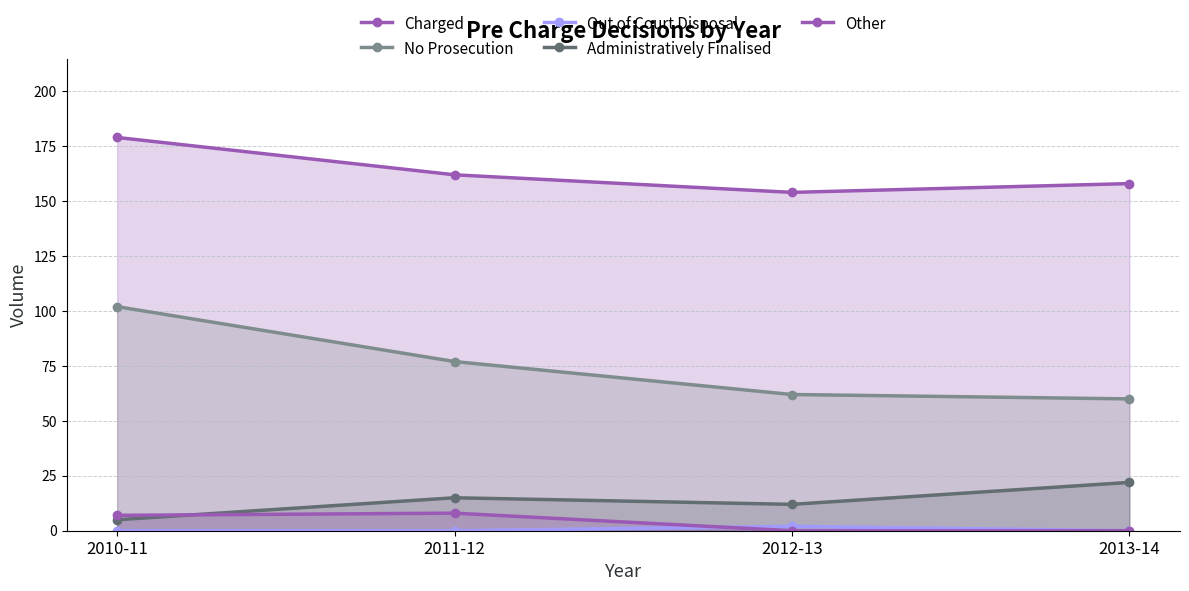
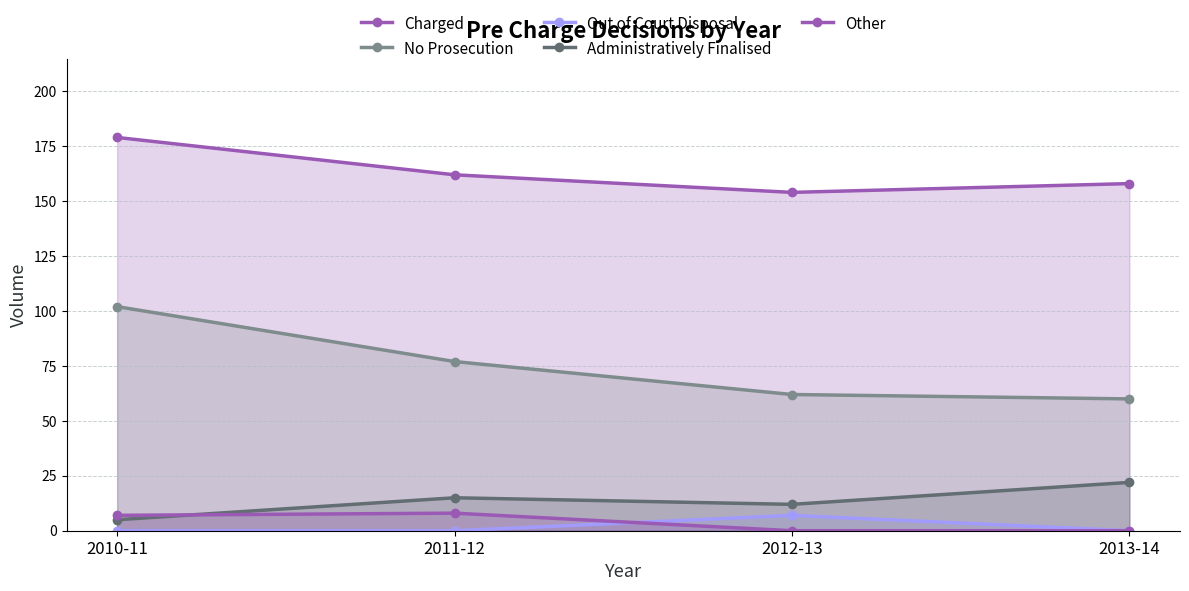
Out of Court Disposal, 2012-13: 2 -> 7
